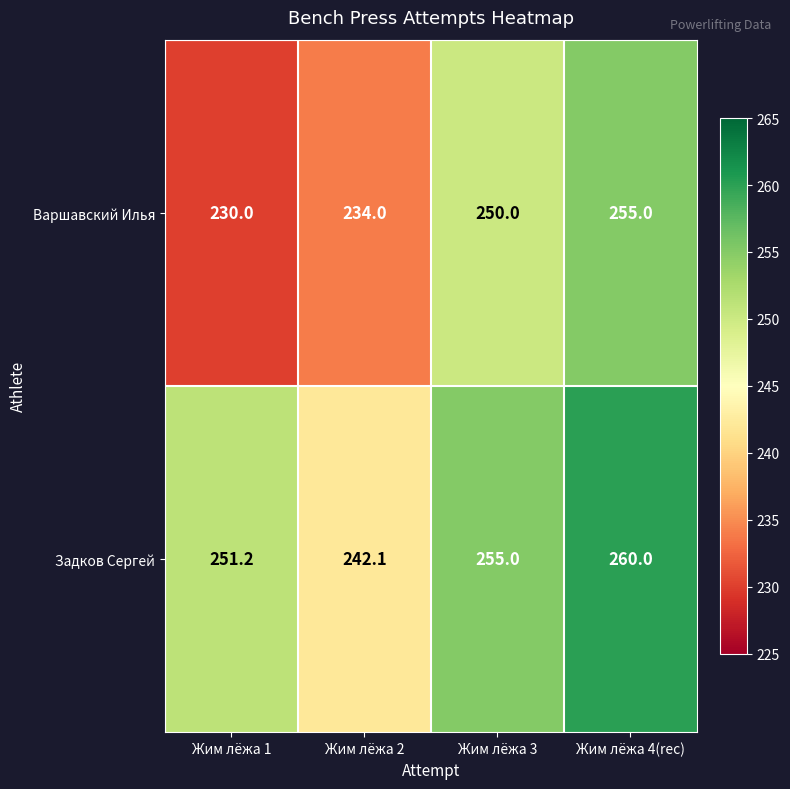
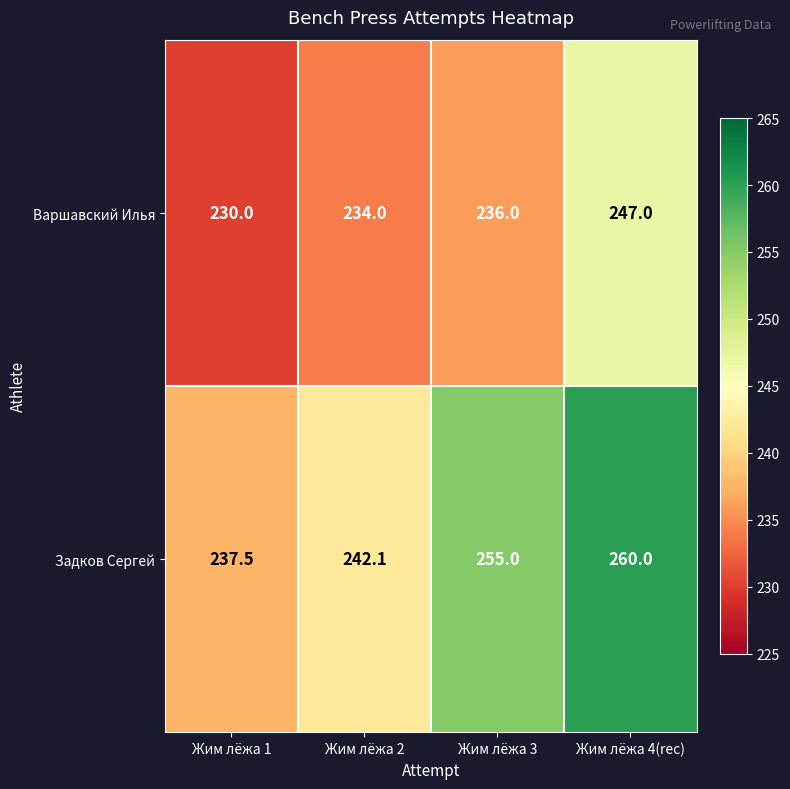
Варшавский Илья, Жим лёжа 3: 250.0 -> 236.0
Варшавский Илья, Жим лёжа 4(rec): 255.0 -> 247.0
Задков Сергей, Жим лёжа 1: 251.2 -> 237.5
